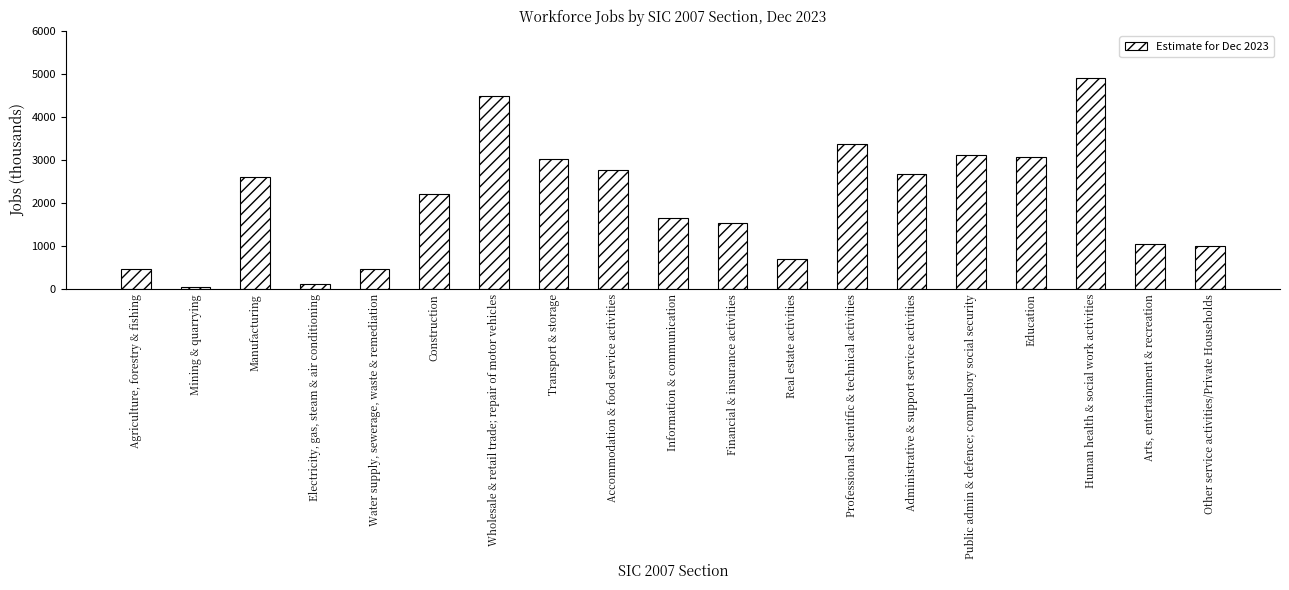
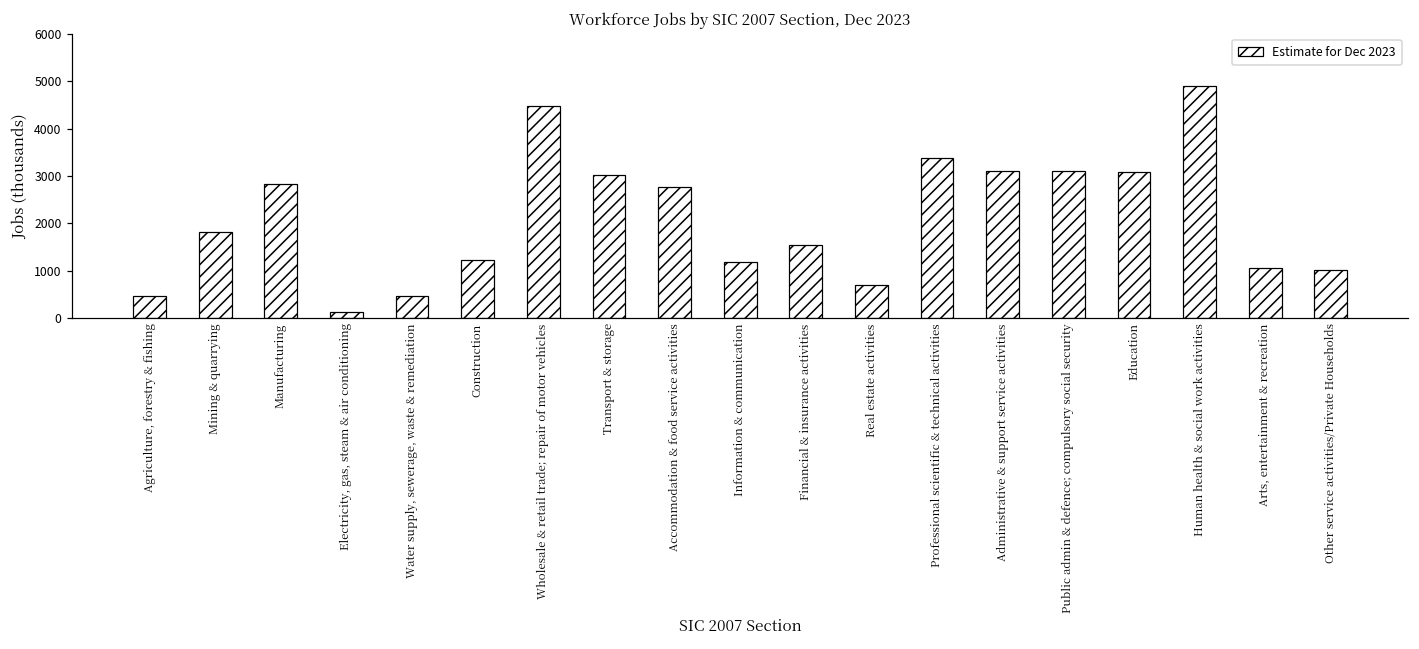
Mining & quarrying: 100 -> 1800
Manufacturing: 2600 -> 2800
Construction: 2200 -> 1200
Information & communication: 1700 -> 1200
Administrative & support service activities: 2700 -> 3100
